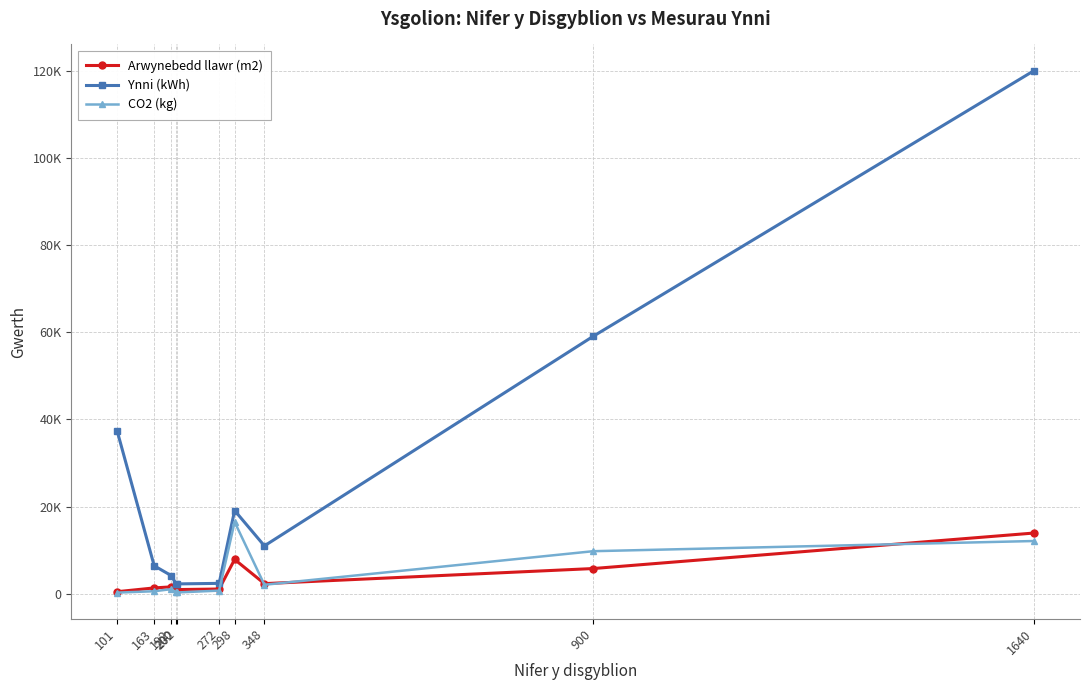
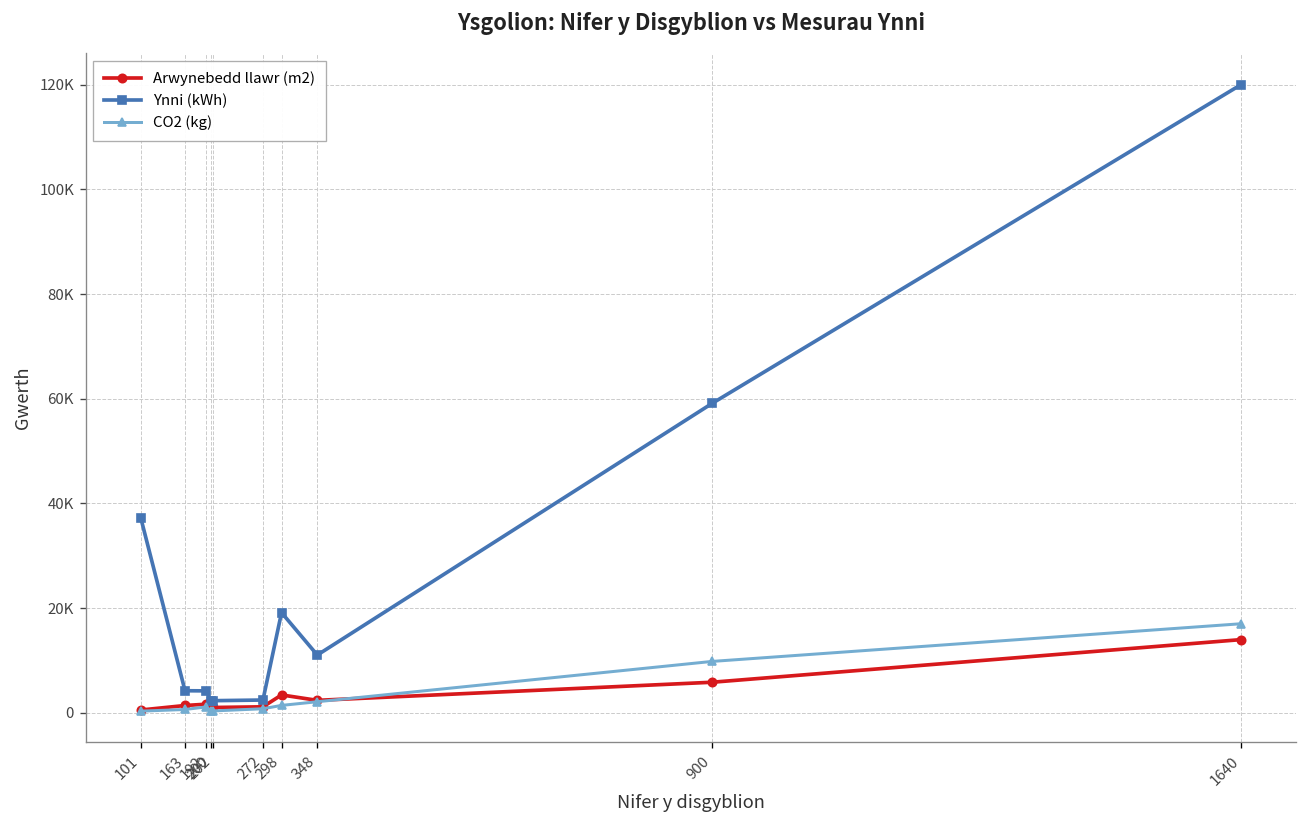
Ynni (kWh), 163: 6000 -> 4000
Arwynebedd llawr (m2), 298: 8000 -> 3000
CO2 (kg), 298: 17000 -> 1000
CO2 (kg), 1640: 12000 -> 17000
